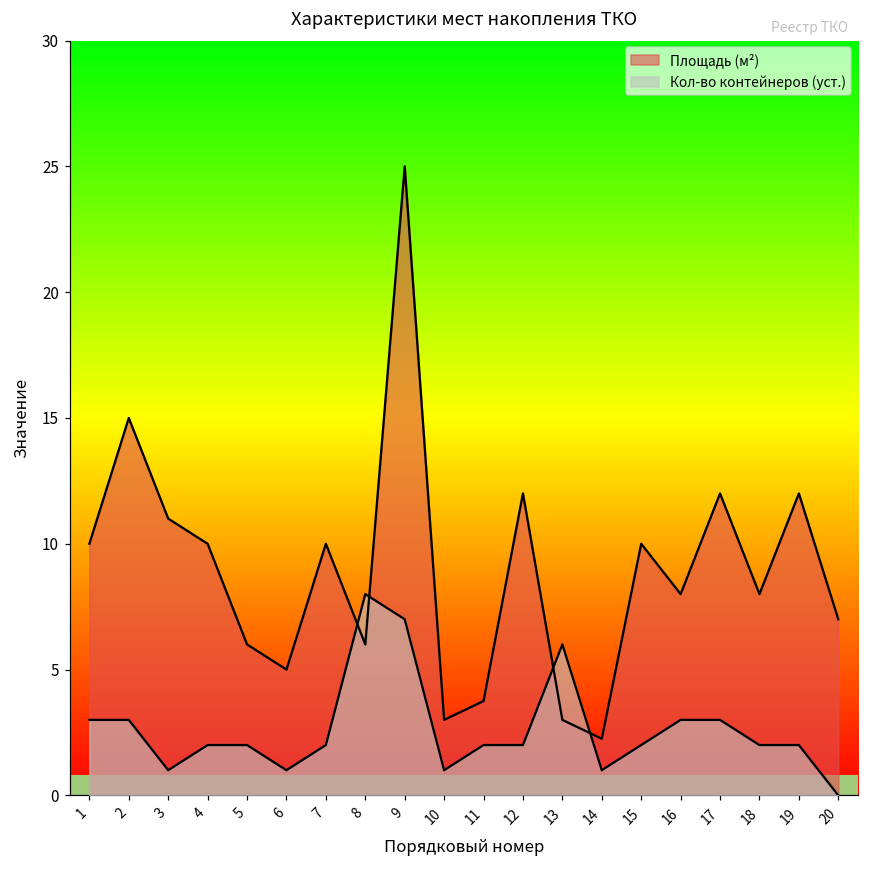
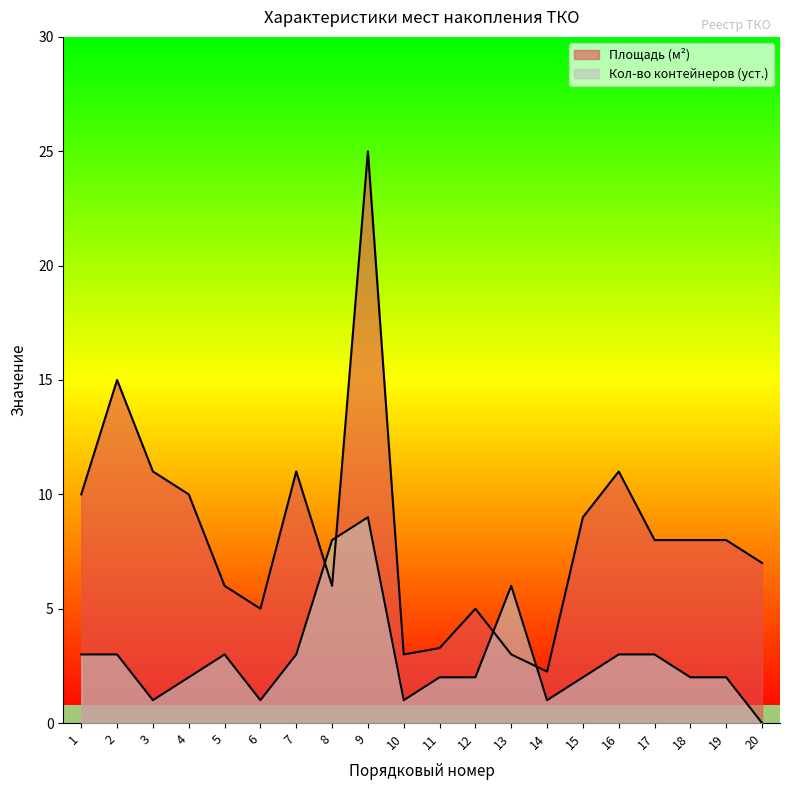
Кол-во контейнеров (уст.), 5: 2 -> 3
Площадь (м²), 7: 10 -> 11
Кол-во контейнеров (уст.), 7: 2 -> 3
Кол-во контейнеров (уст.), 9: 7 -> 9
Площадь (м²), 11: 3.8 -> 3.3
Площадь (м²), 12: 12 -> 5
Площадь (м²), 15: 10 -> 9
Площадь (м²), 16: 8 -> 11
Площадь (м²), 17: 12 -> 8
Площадь (м²), 19: 12 -> 8
